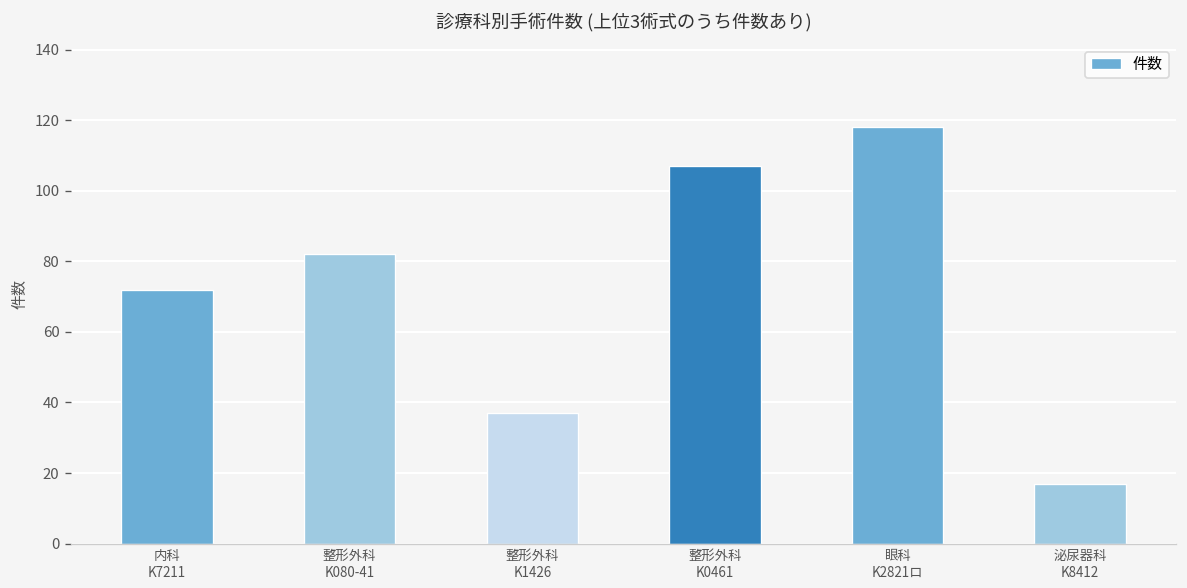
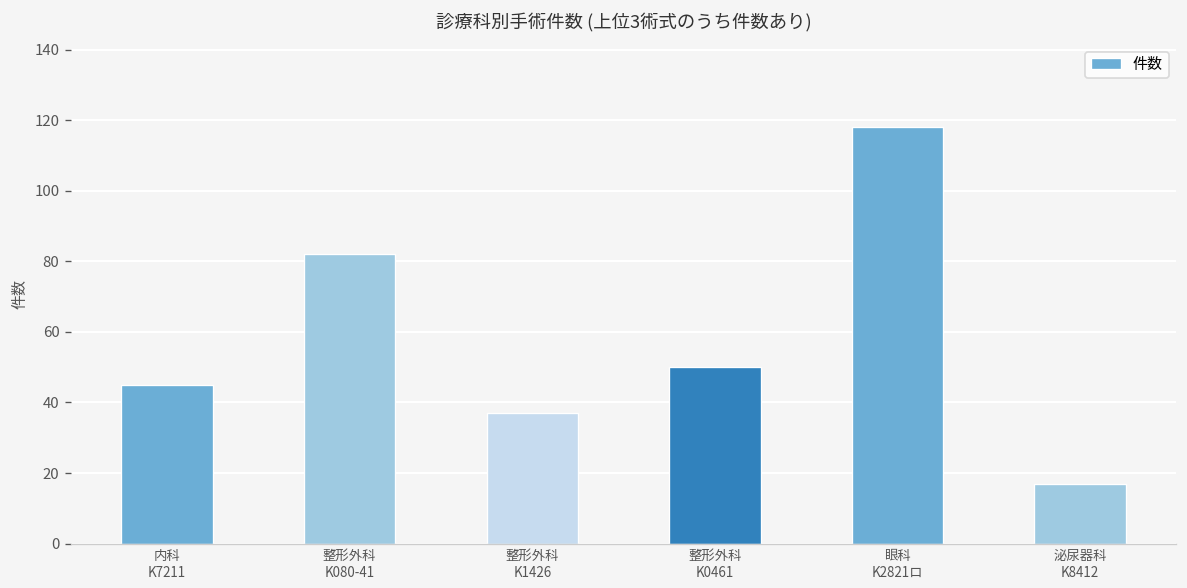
内科 K7211: 72 -> 45
整形外科 K0461: 107 -> 50
